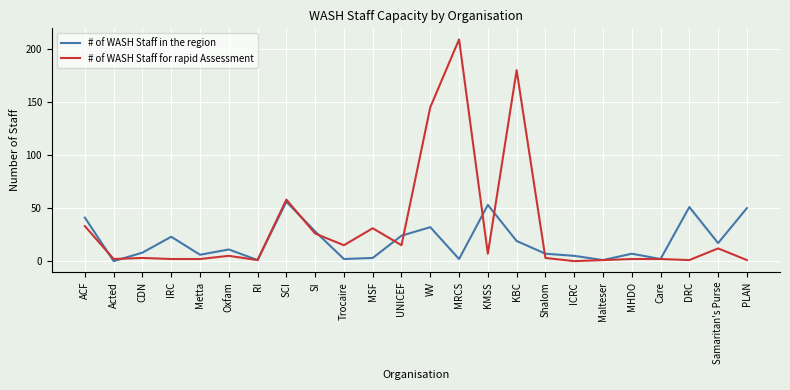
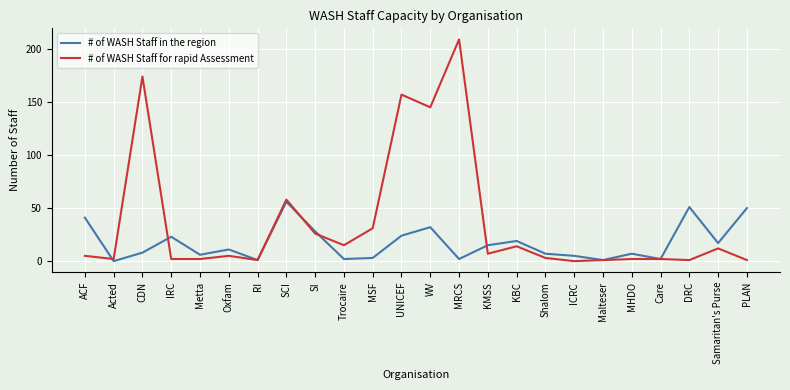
# of WASH Staff for rapid Assessment, ACF: 33 -> 5
# of WASH Staff for rapid Assessment, CDN: 3 -> 174
# of WASH Staff for rapid Assessment, UNICEF: 15 -> 157
# of WASH Staff in the region, KMSS: 53 -> 15
# of WASH Staff for rapid Assessment, KBC: 180 -> 14
